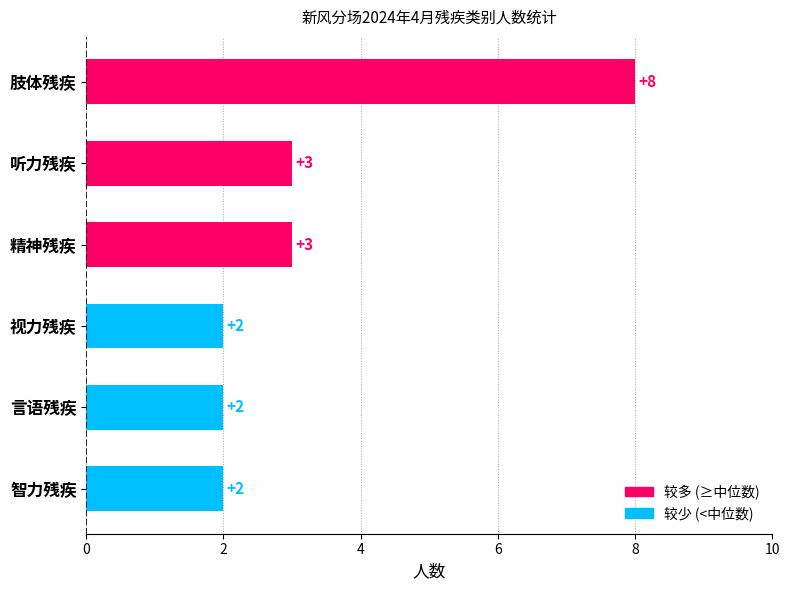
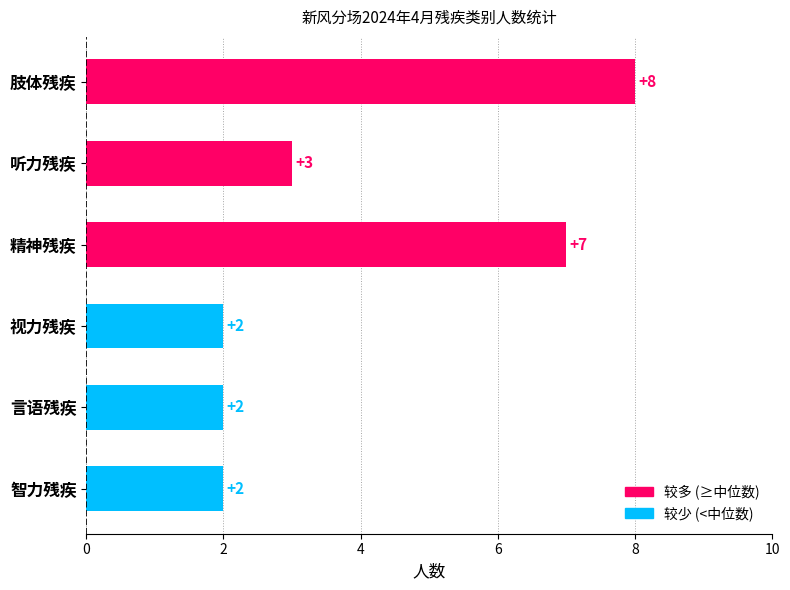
精神残疾: +3 -> +7
